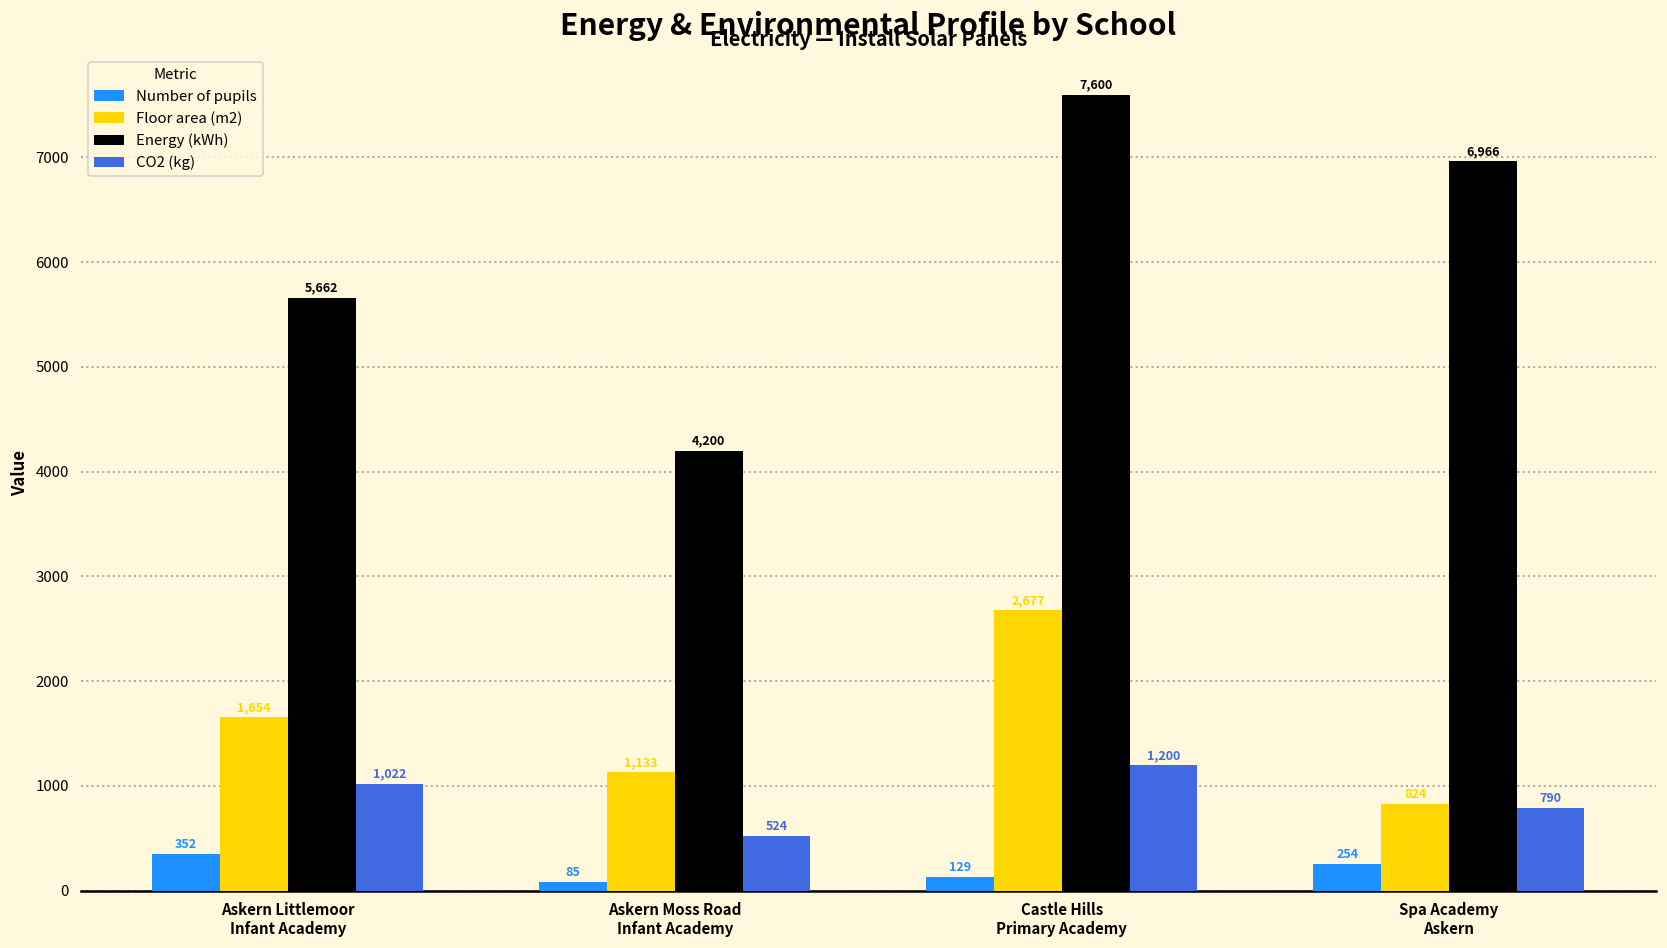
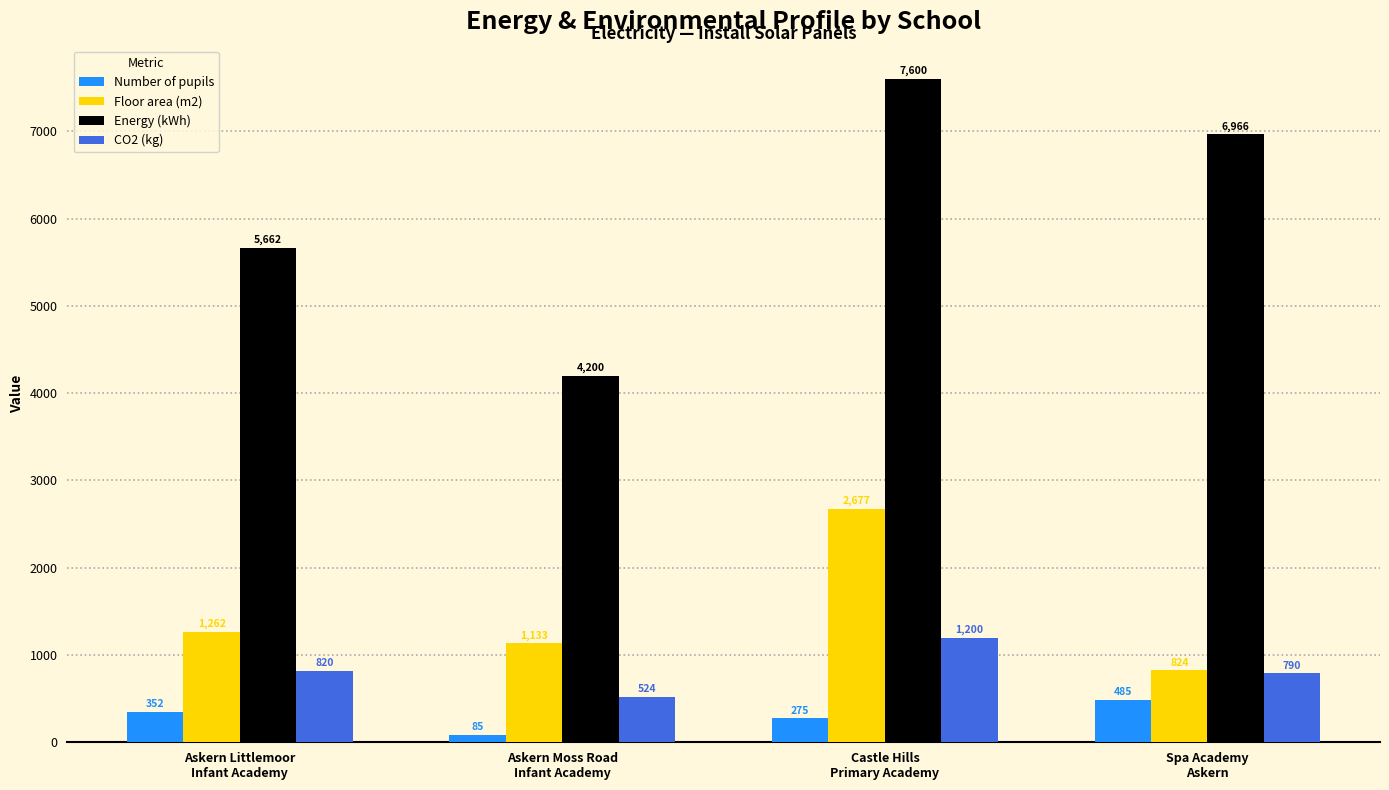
Floor area (m2), Askern Littlemoor Infant Academy: 1,654 -> 1,262
CO2 (kg), Askern Littlemoor Infant Academy: 1,022 -> 820
Number of pupils, Castle Hills Primary Academy: 129 -> 275
Number of pupils, Spa Academy Askern: 254 -> 485
